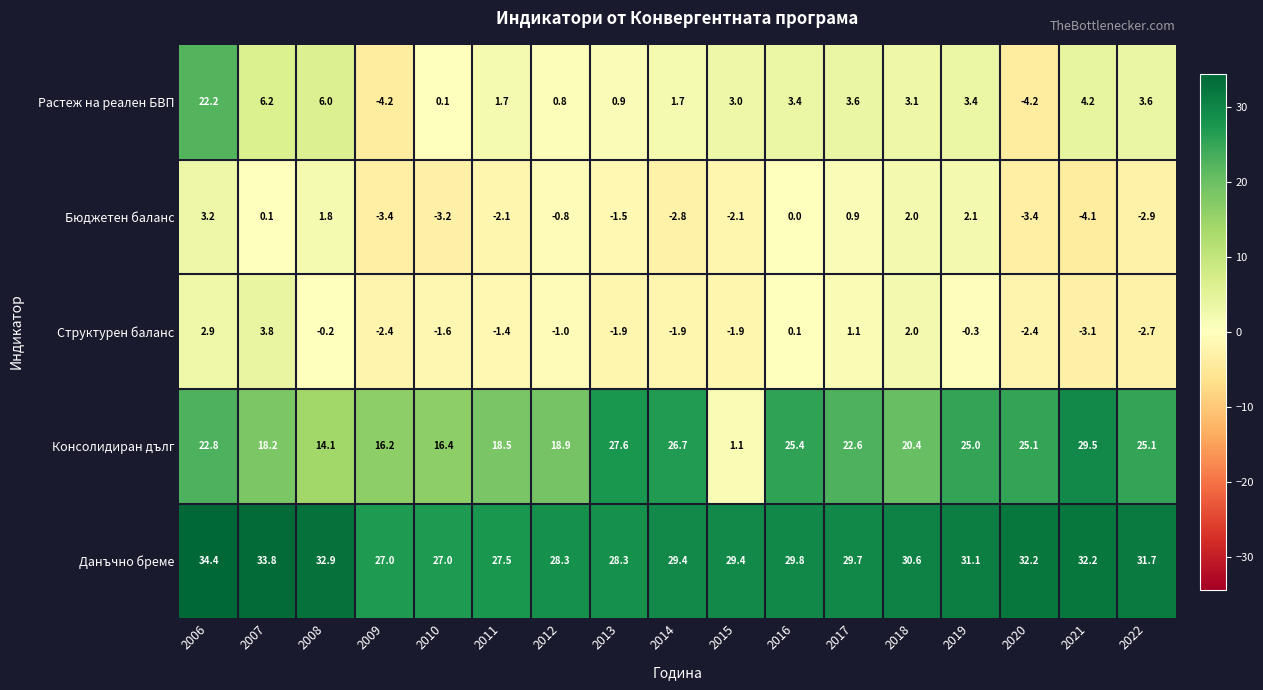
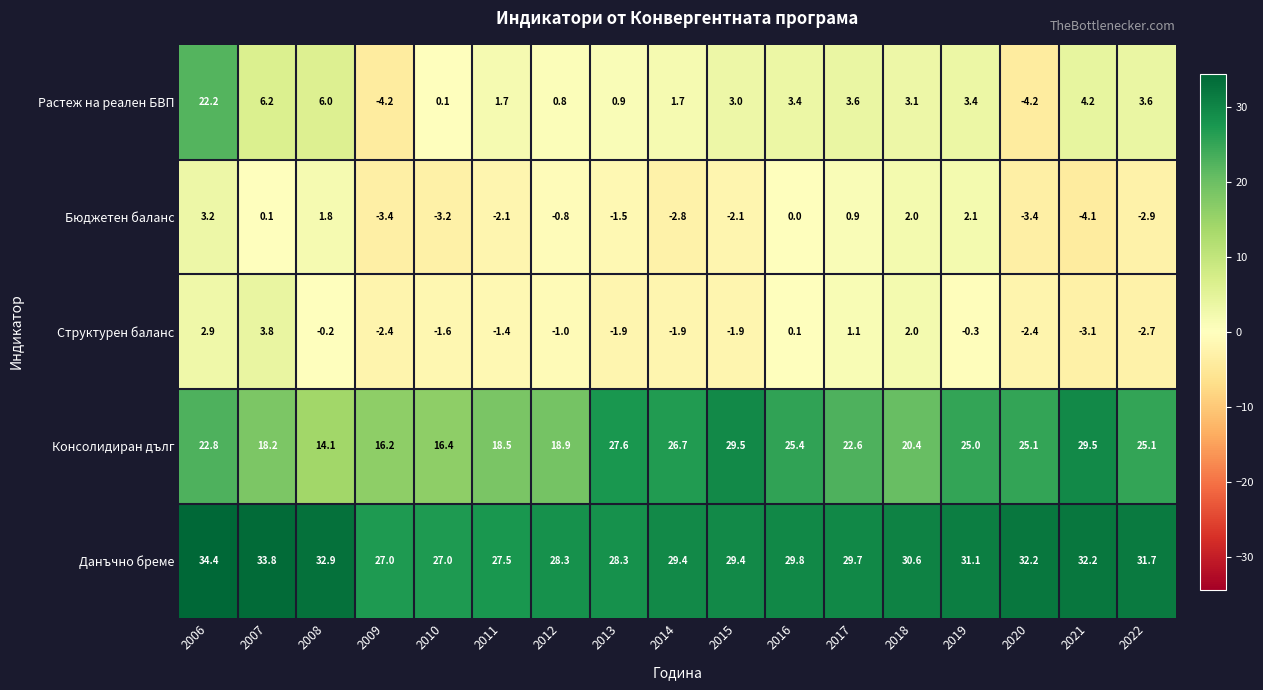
Консолидиран дълг, 2015: 1.1 -> 29.5
